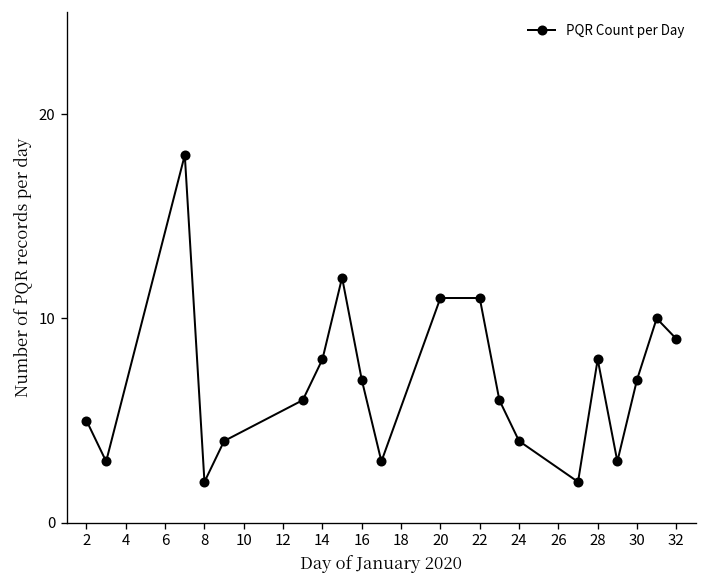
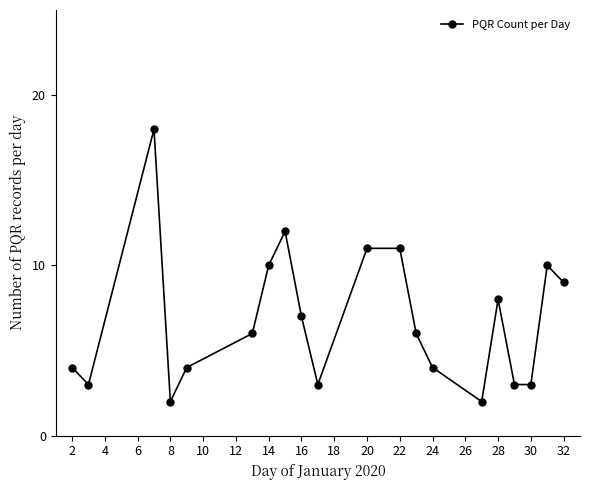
2: 5 -> 4
14: 8 -> 10
30: 7 -> 3
